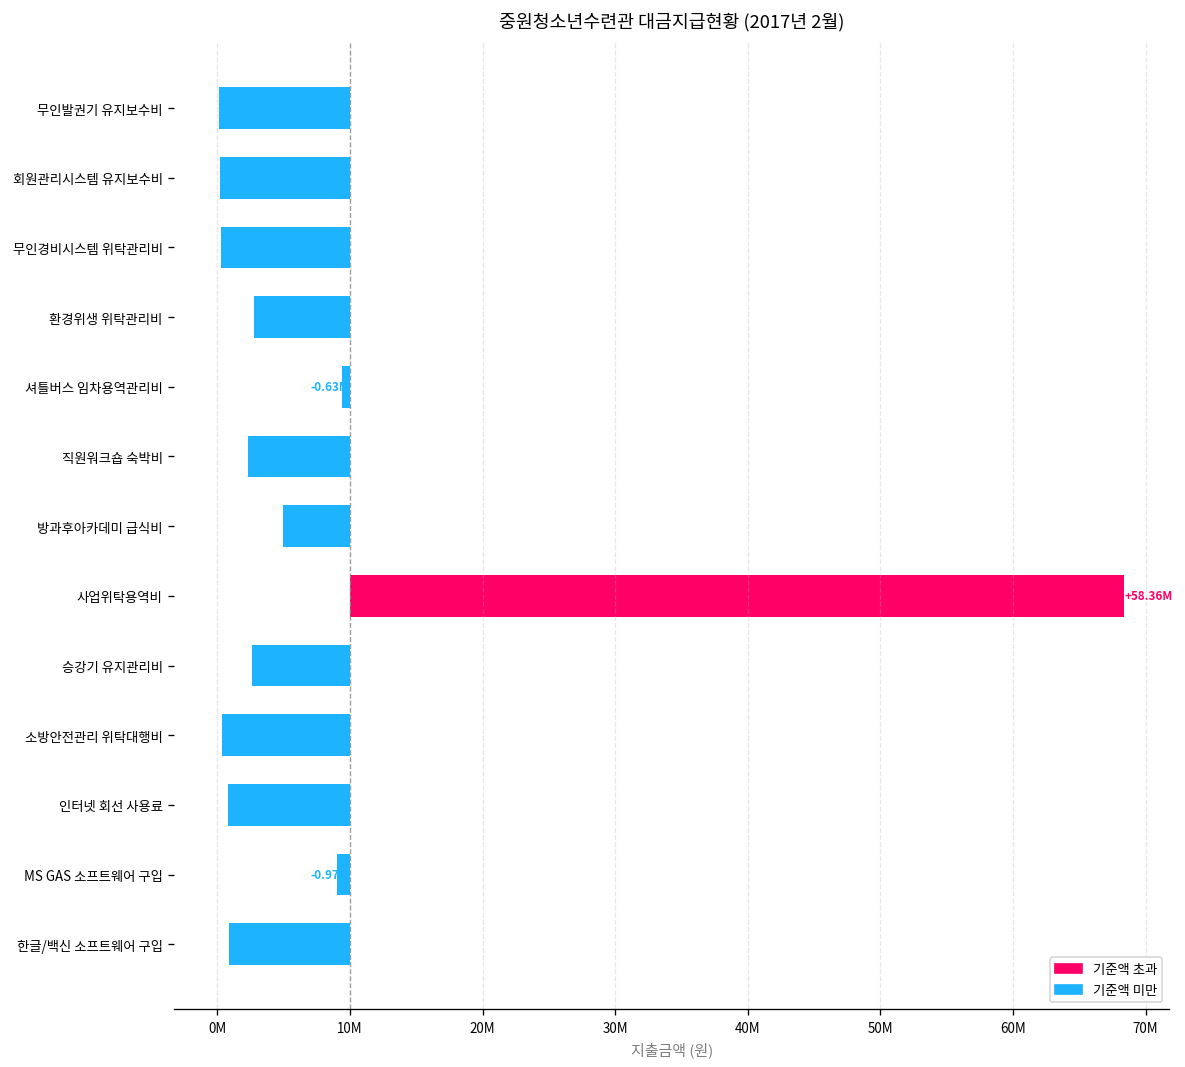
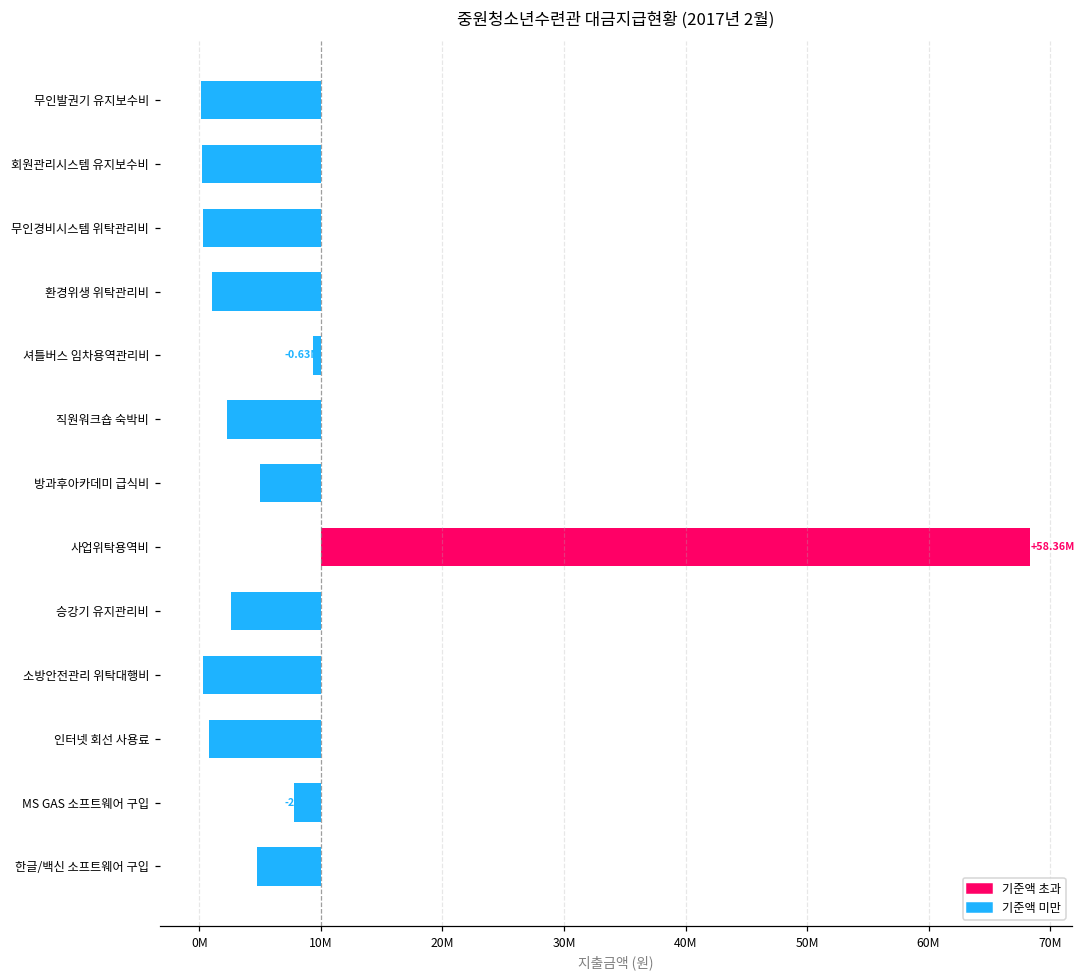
환경위생 위탁관리비: 2800000 -> 1000000
MS GAS 소프트웨어 구입: 9000000 -> 7800000
한글/백신 소프트웨어 구입: 800000 -> 4700000
